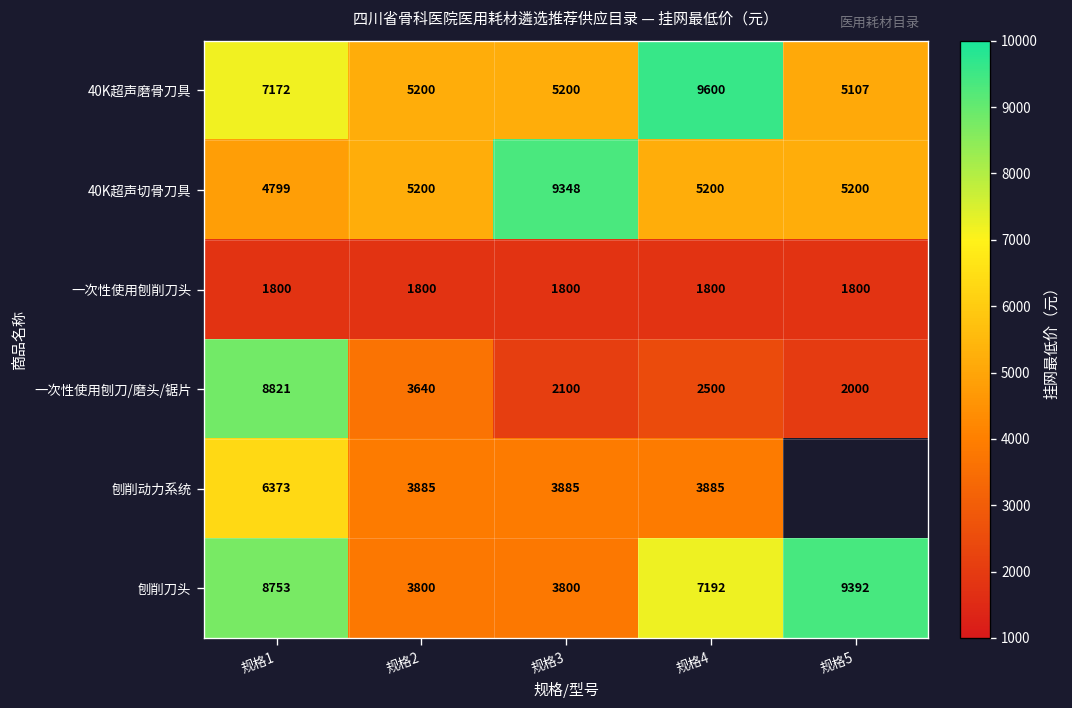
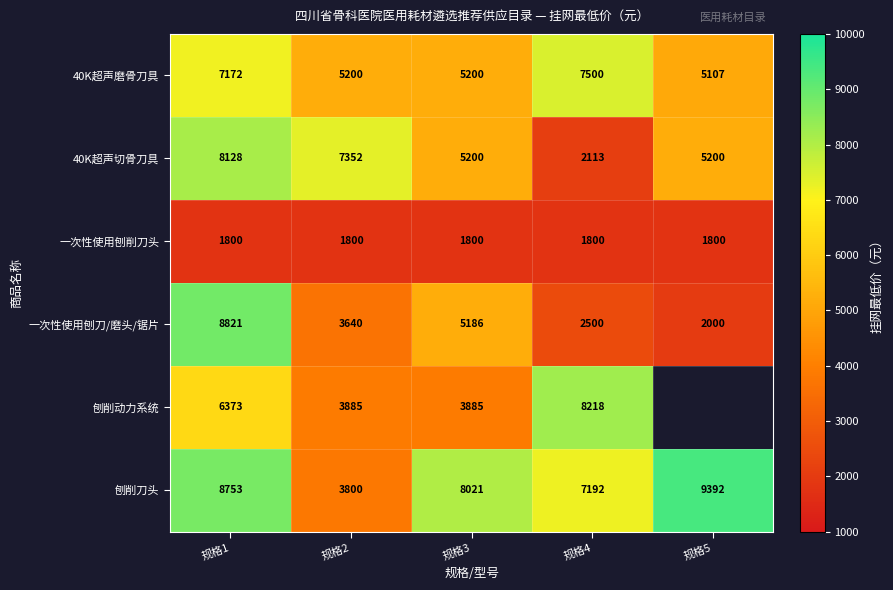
40K超声磨骨刀具, 规格4: 9600 -> 7500
40K超声切骨刀具, 规格1: 4799 -> 8128
40K超声切骨刀具, 规格2: 5200 -> 7352
40K超声切骨刀具, 规格3: 9348 -> 5200
40K超声切骨刀具, 规格4: 5200 -> 2113
一次性使用刨刀/磨头/锯片, 规格3: 2100 -> 5186
刨削动力系统, 规格4: 3885 -> 8218
刨削刀头, 规格3: 3800 -> 8021
